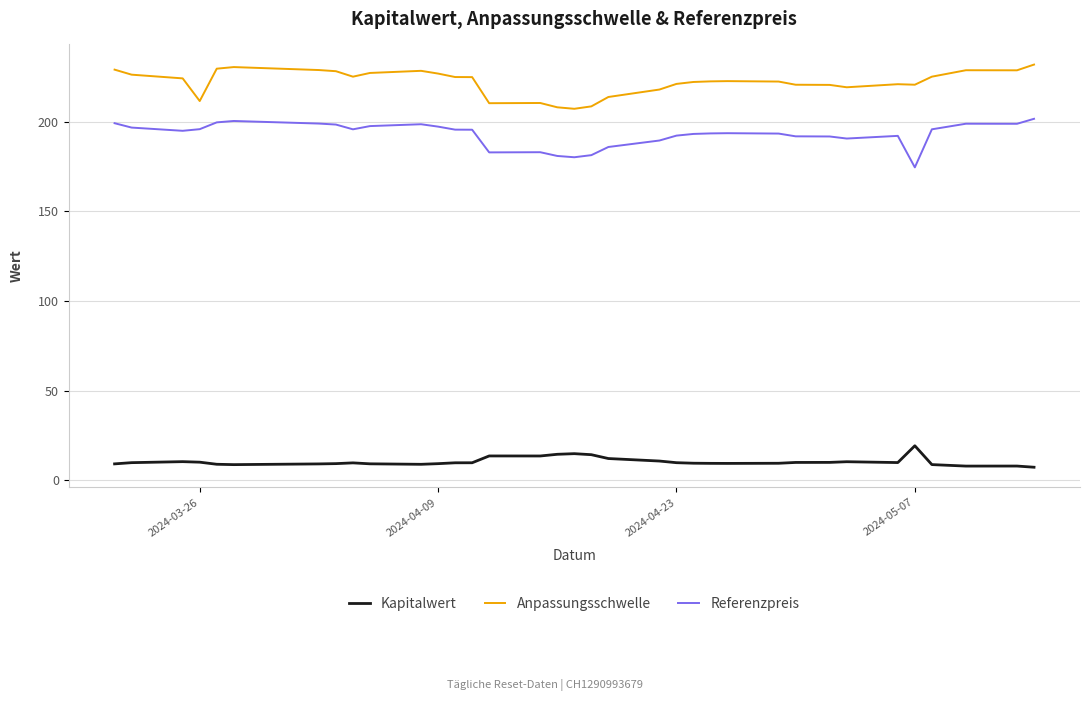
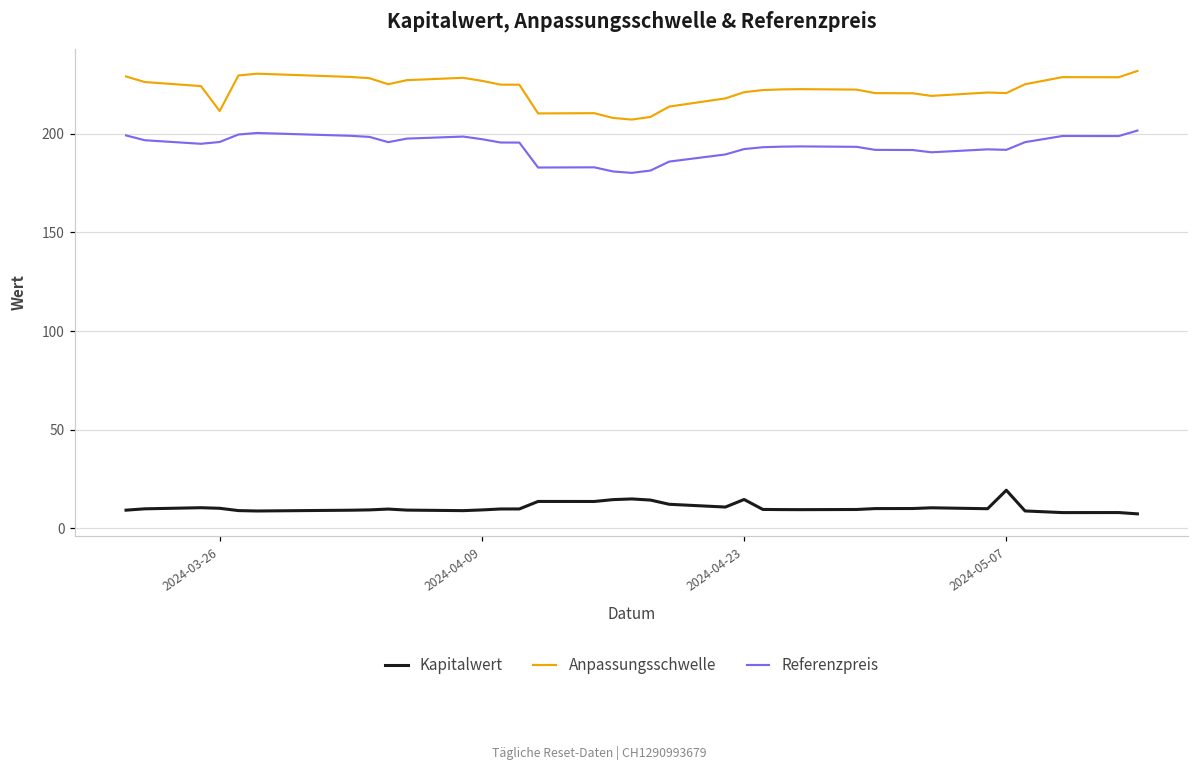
Kapitalwert, 2024-04-23: 10 -> 15
Referenzpreis, 2024-05-07: 174 -> 192
